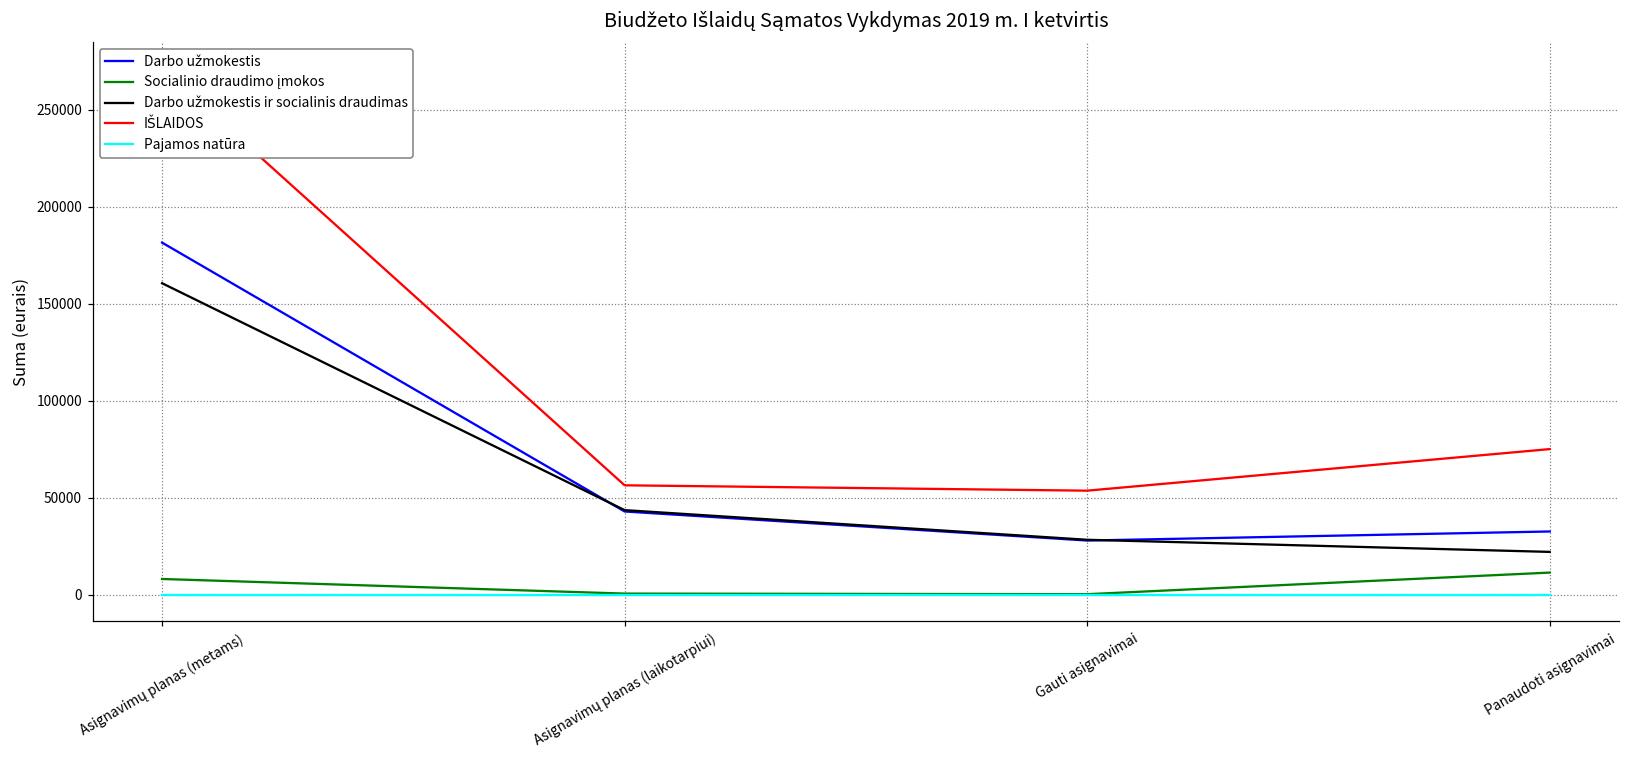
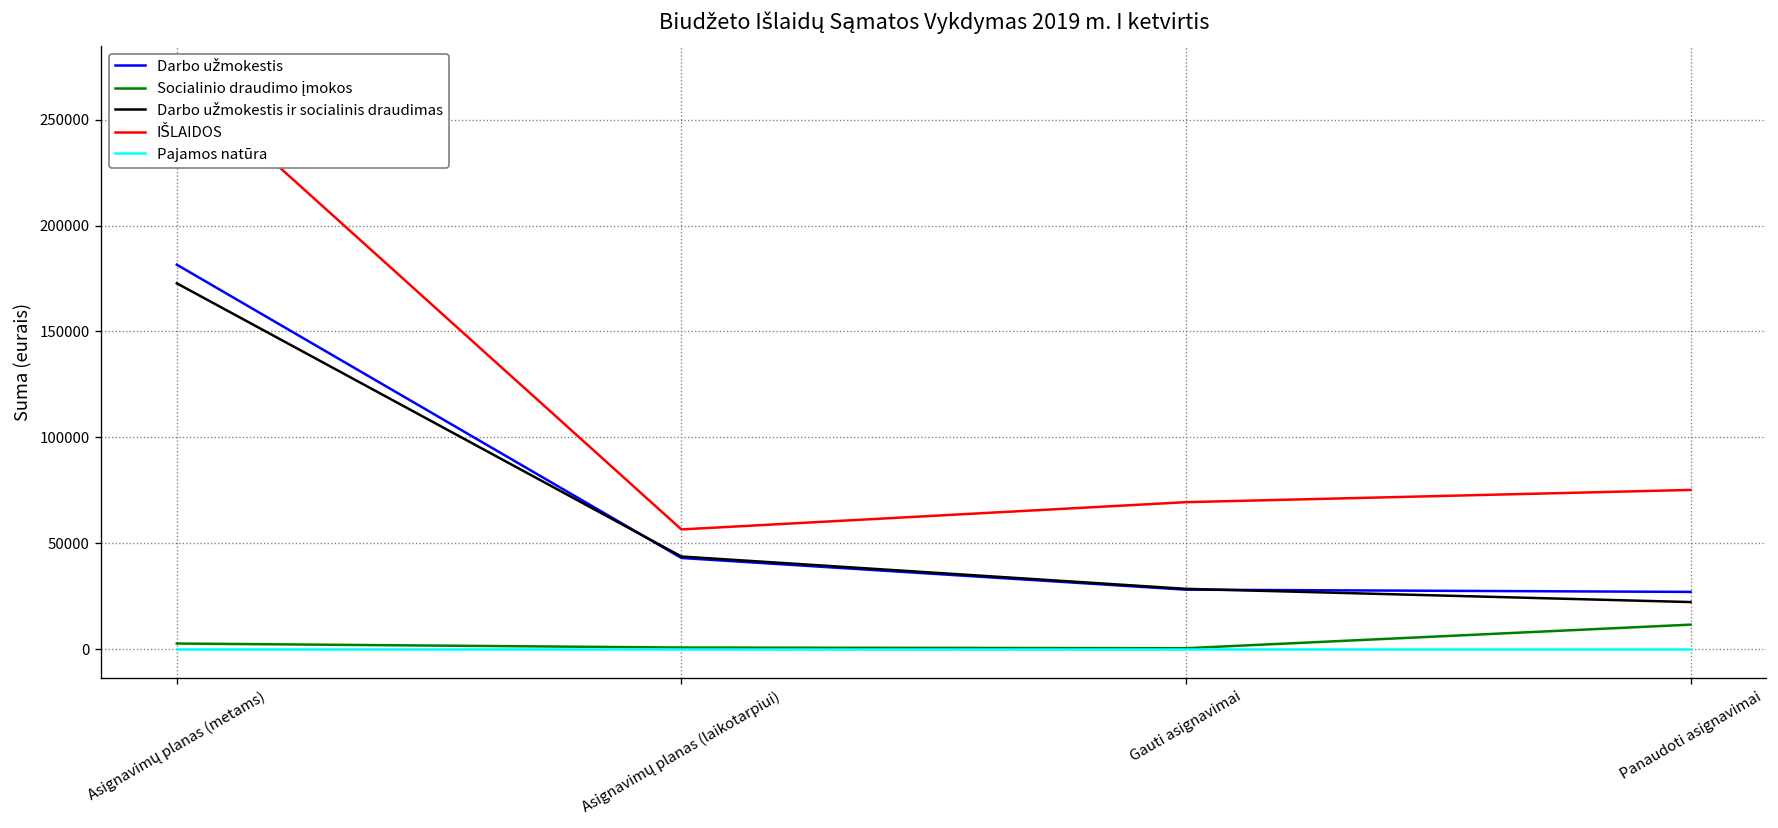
Socialinio draudimo įmokos, Asignavimų planas (metams): 8000 -> 3000
Darbo užmokestis ir socialinis draudimas, Asignavimų planas (metams): 161000 -> 173000
IŠLAIDOS, Gauti asignavimai: 54000 -> 69000
Darbo užmokestis, Panaudoti asignavimai: 33000 -> 27000
